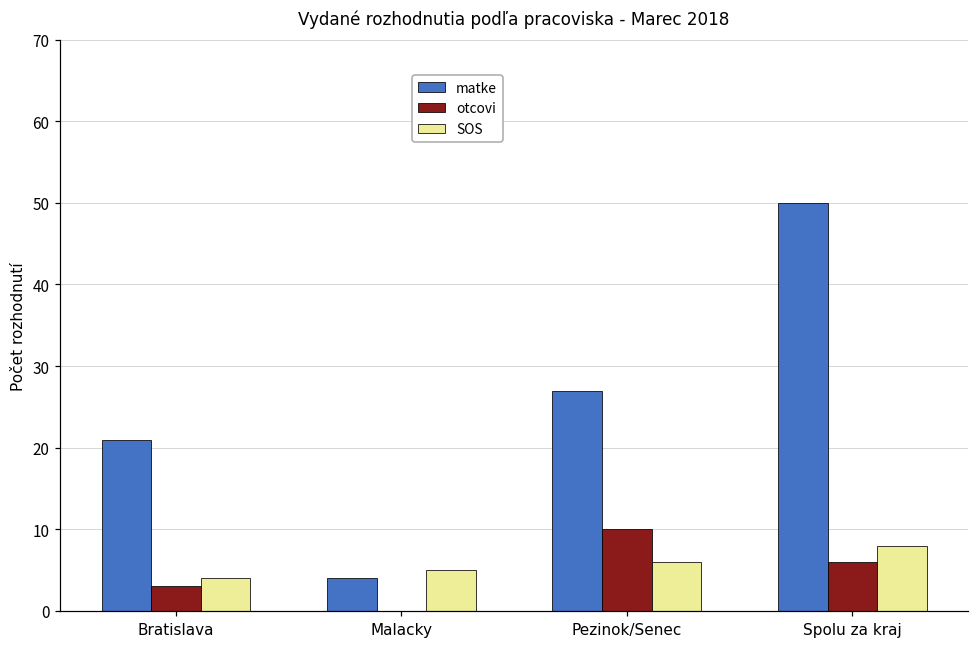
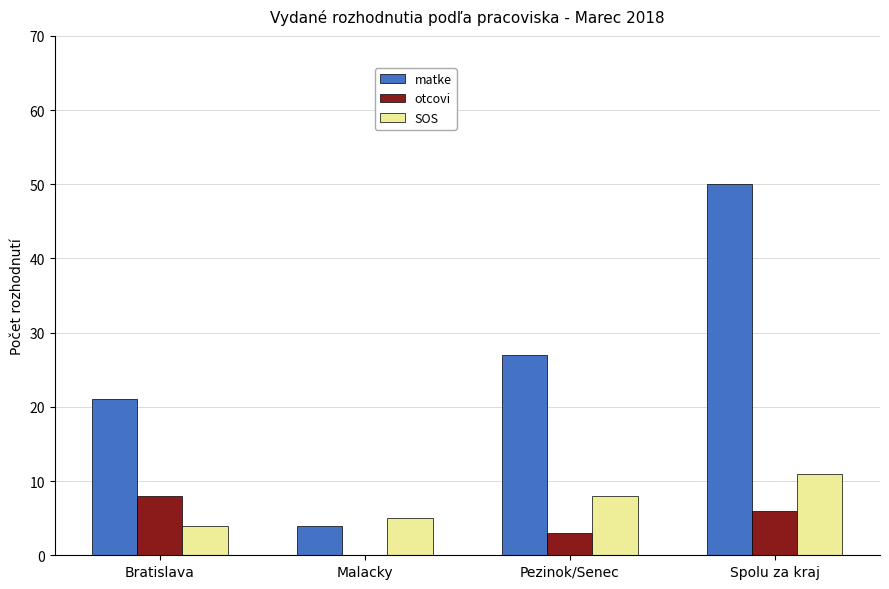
otcovi, Bratislava: 3 -> 8
otcovi, Pezinok/Senec: 10 -> 3
SOS, Pezinok/Senec: 6 -> 8
SOS, Spolu za kraj: 8 -> 11
